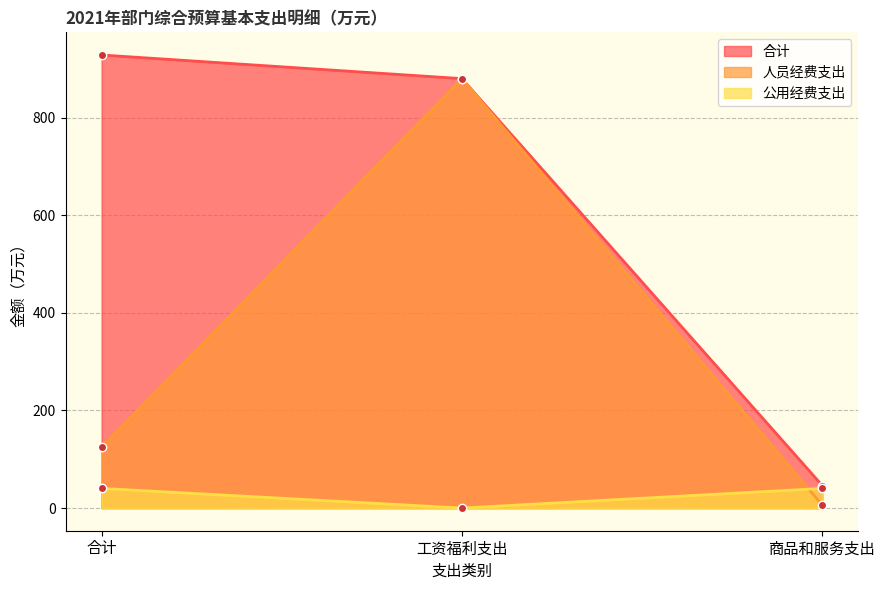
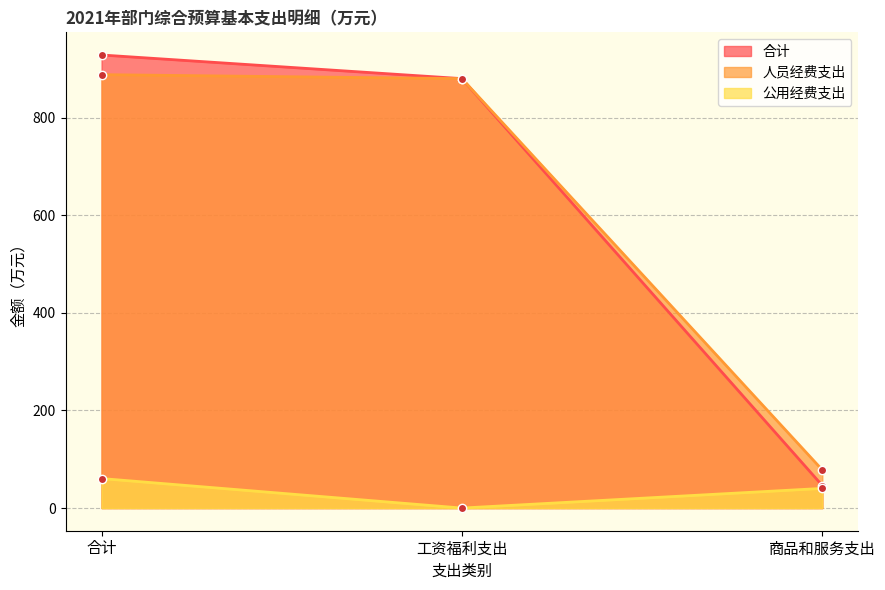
人员经费支出, 合计: 120 -> 890
公用经费支出, 合计: 40 -> 60
人员经费支出, 商品和服务支出: 10 -> 80
